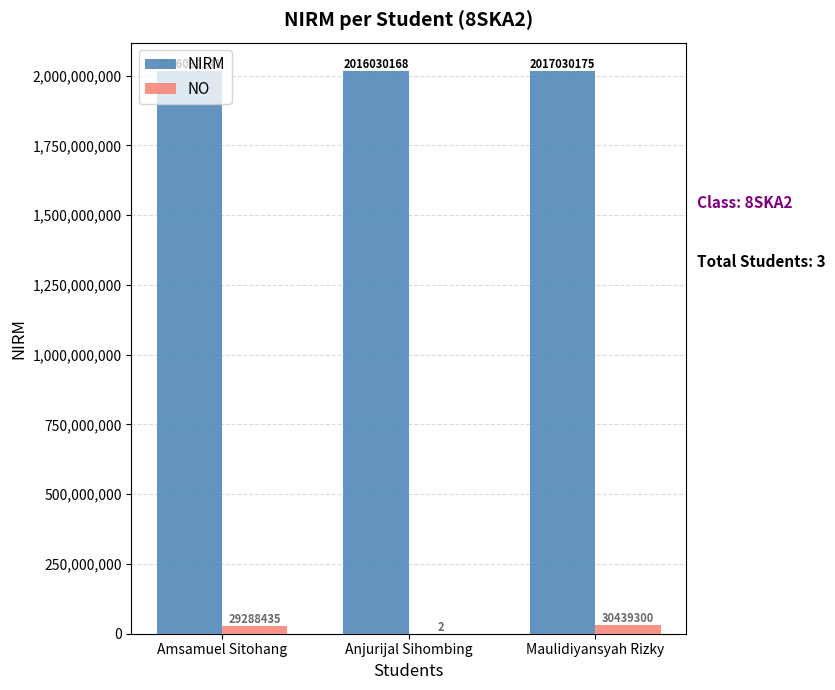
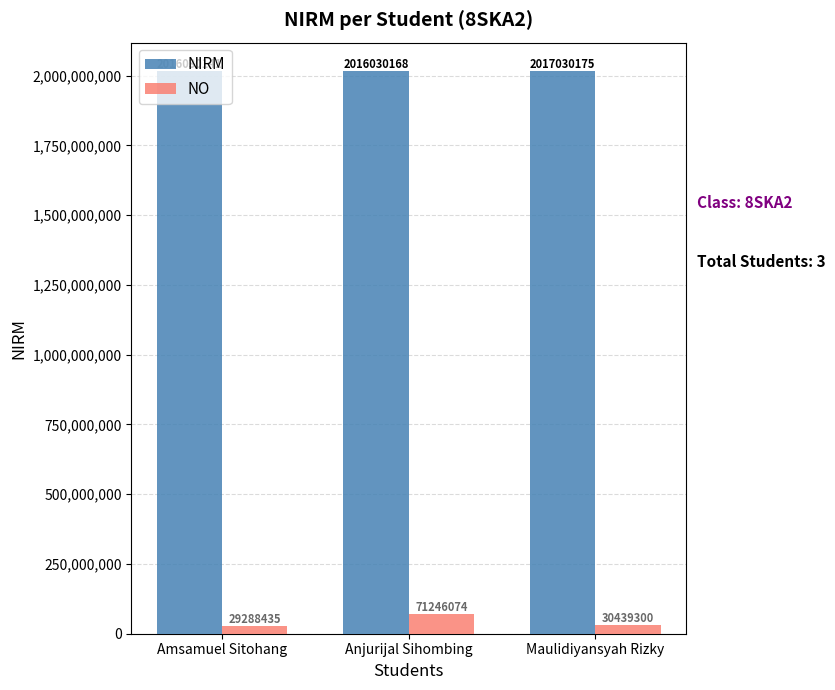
NO, Anjurijal Sihombing: 2 -> 71246074
